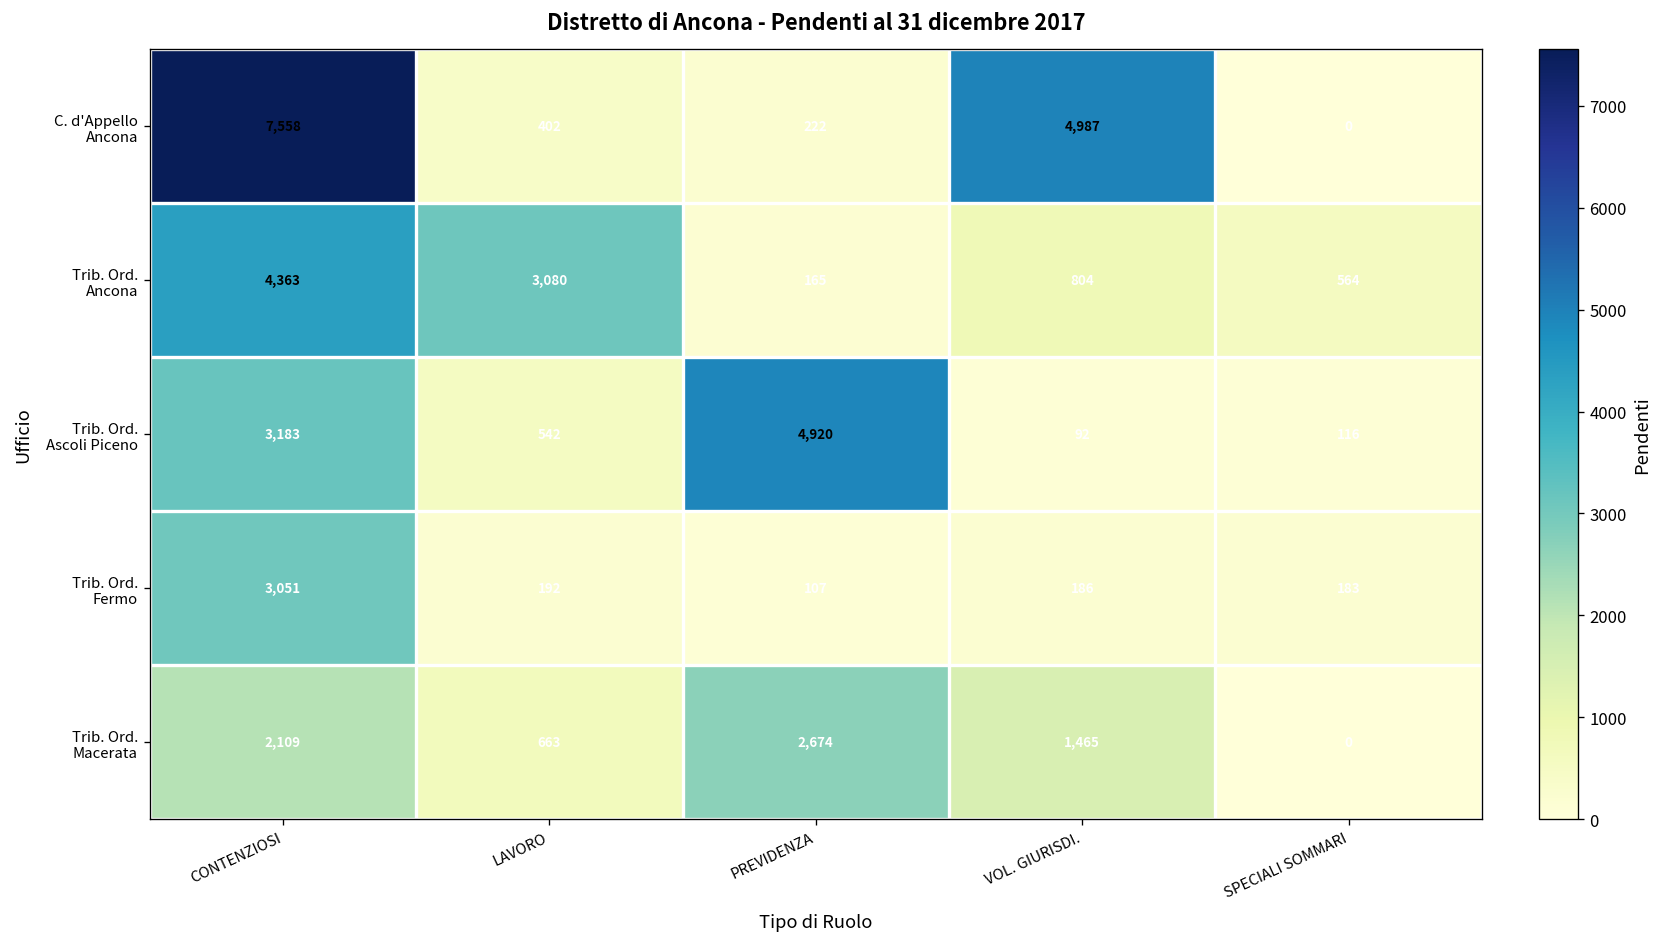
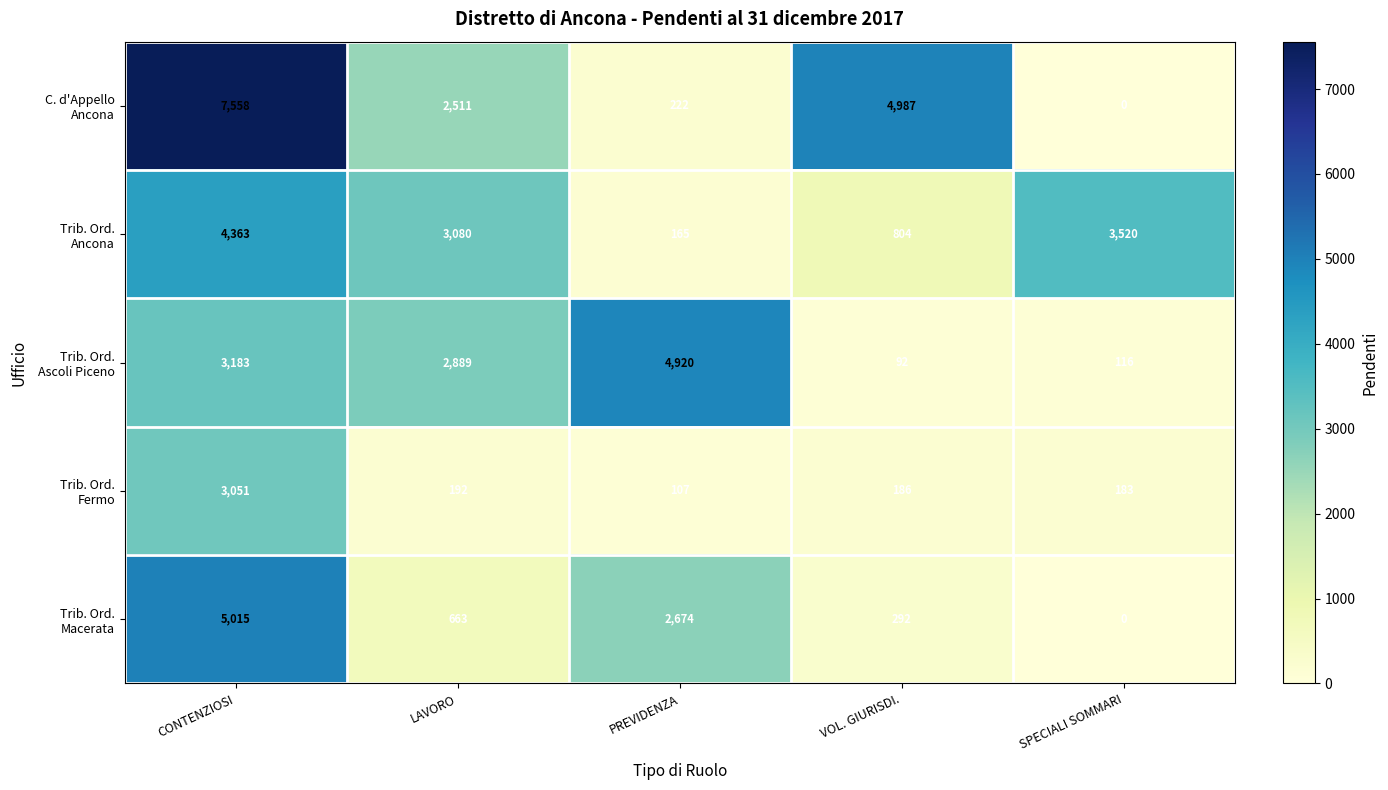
C. d'Appello Ancona, LAVORO: 402 -> 2,511
Trib. Ord. Ancona, SPECIALI SOMMARI: 564 -> 3,520
Trib. Ord. Ascoli Piceno, LAVORO: 542 -> 2,889
Trib. Ord. Macerata, CONTENZIOSI: 2,109 -> 5,015
Trib. Ord. Macerata, VOL. GIURISDI.: 1,465 -> 292
